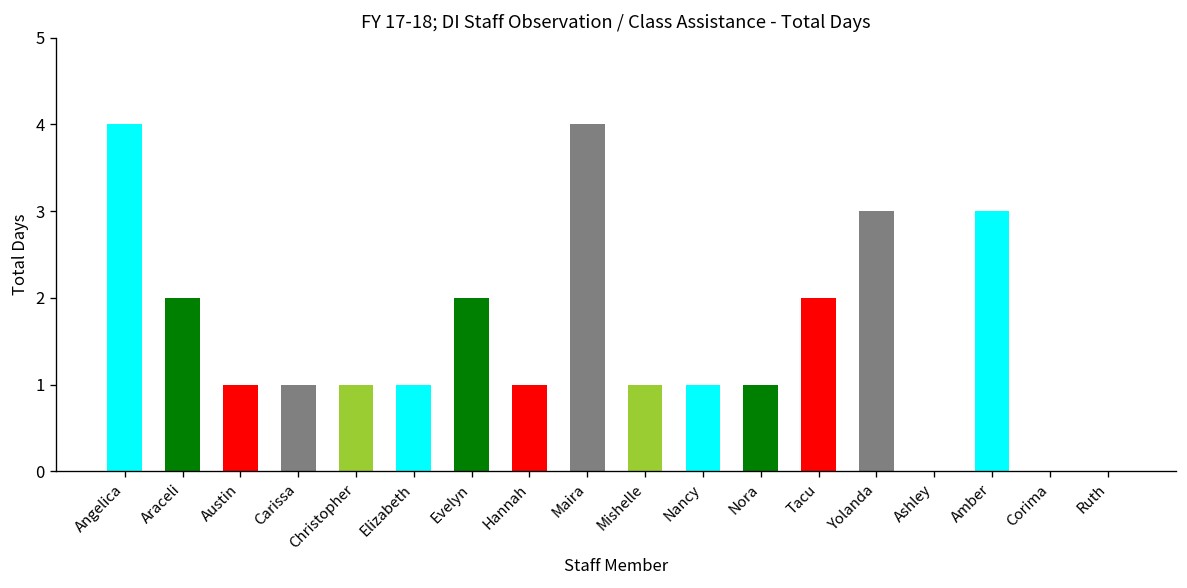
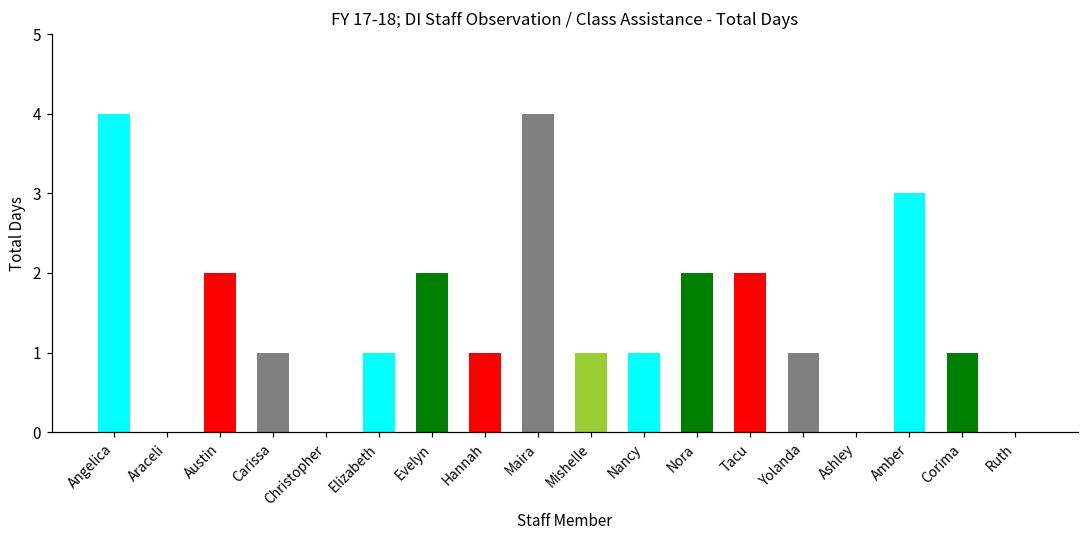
Araceli: 2 -> 0
Austin: 1 -> 2
Christopher: 1 -> 0
Nora: 1 -> 2
Yolanda: 3 -> 1
Corima: 0 -> 1
